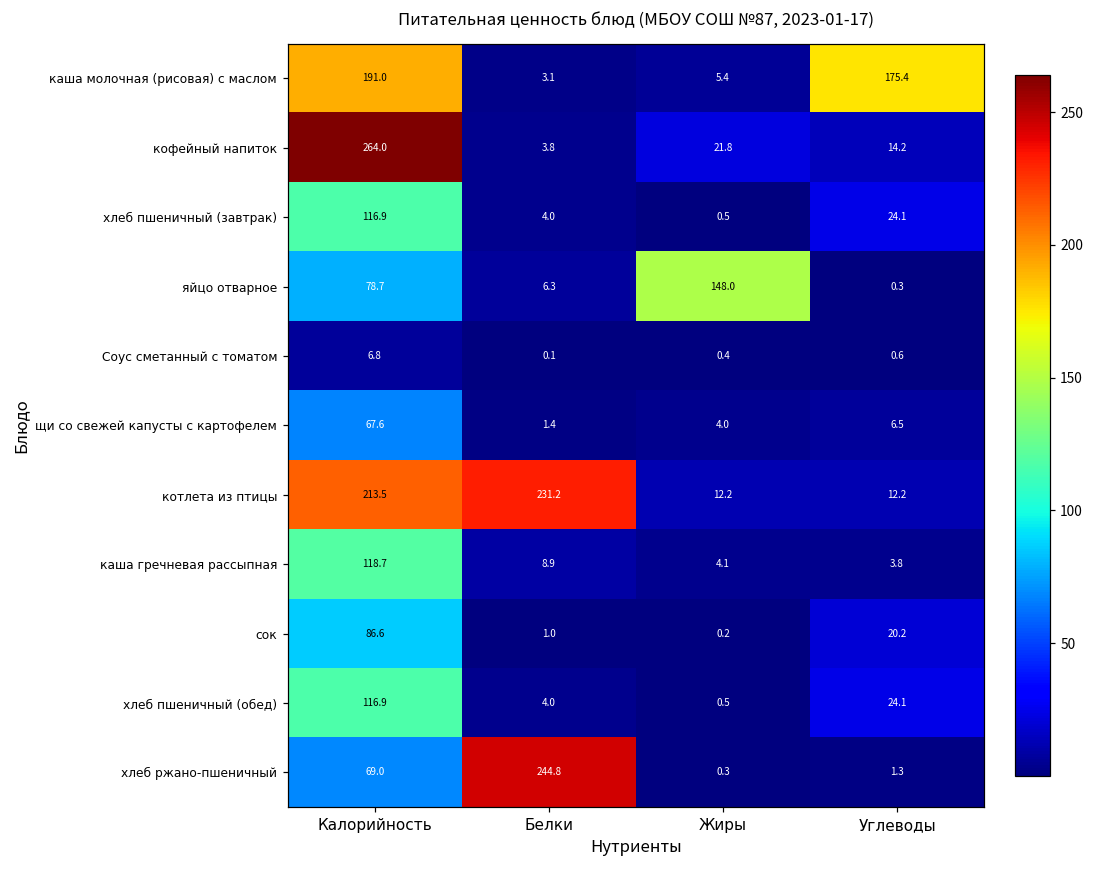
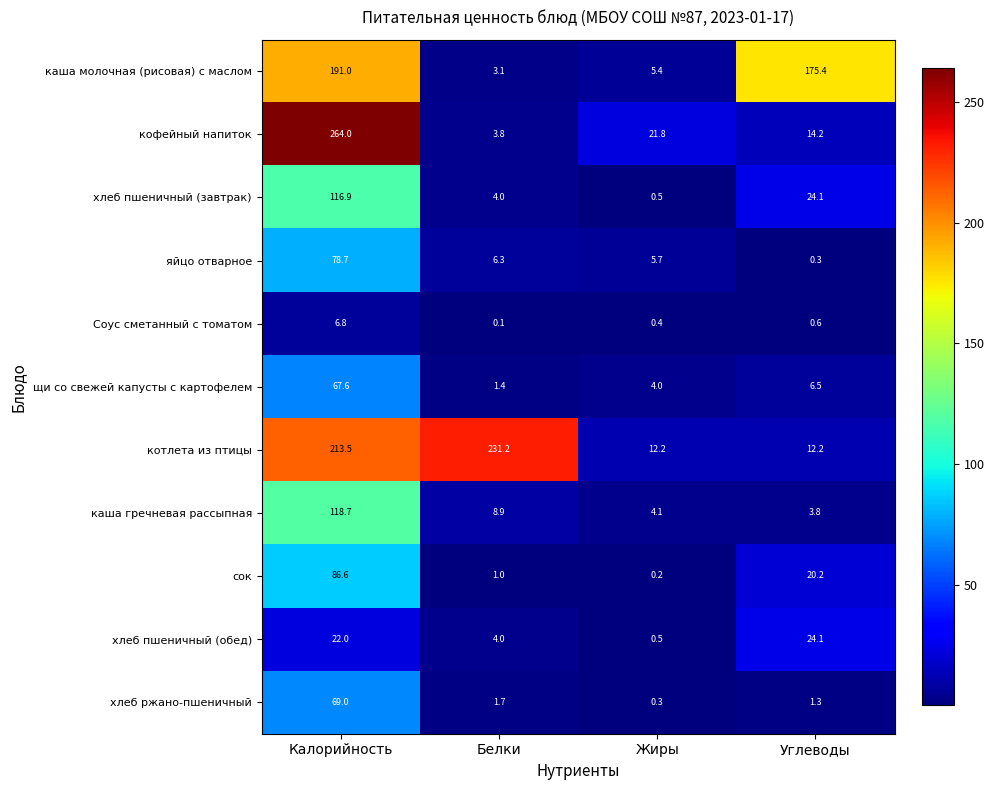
яйцо отварное, Жиры: 148.0 -> 5.7
хлеб пшеничный (обед), Калорийность: 116.9 -> 22.0
хлеб ржано-пшеничный, Белки: 244.8 -> 1.7
